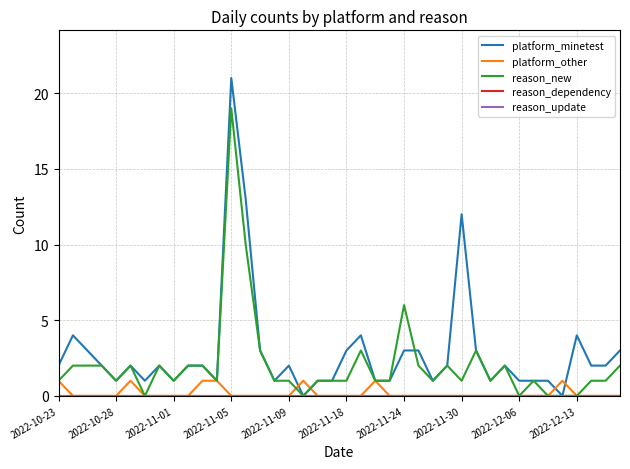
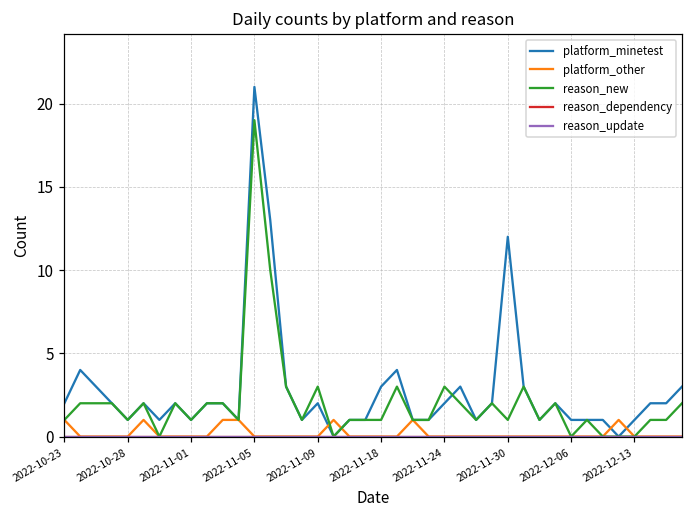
reason_new, 2022-11-09: 1 -> 3
platform_minetest, 2022-11-24: 3 -> 2
reason_new, 2022-11-24: 6 -> 3
platform_minetest, 2022-12-13: 4 -> 1
